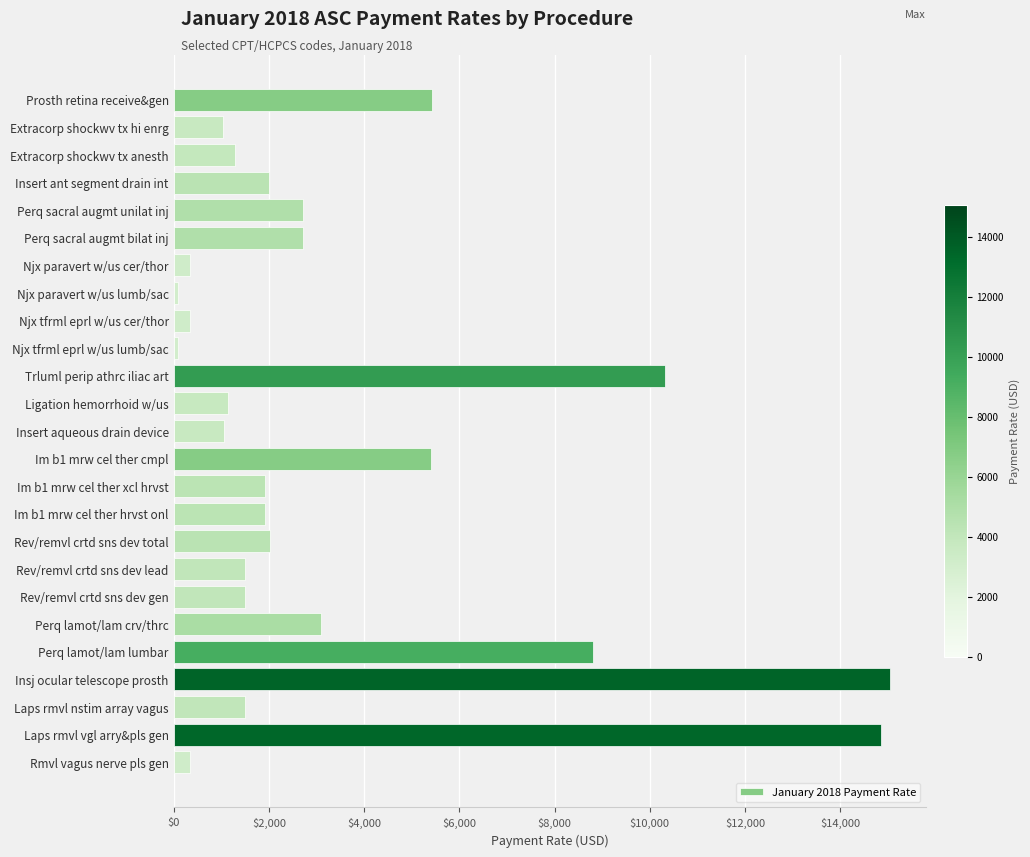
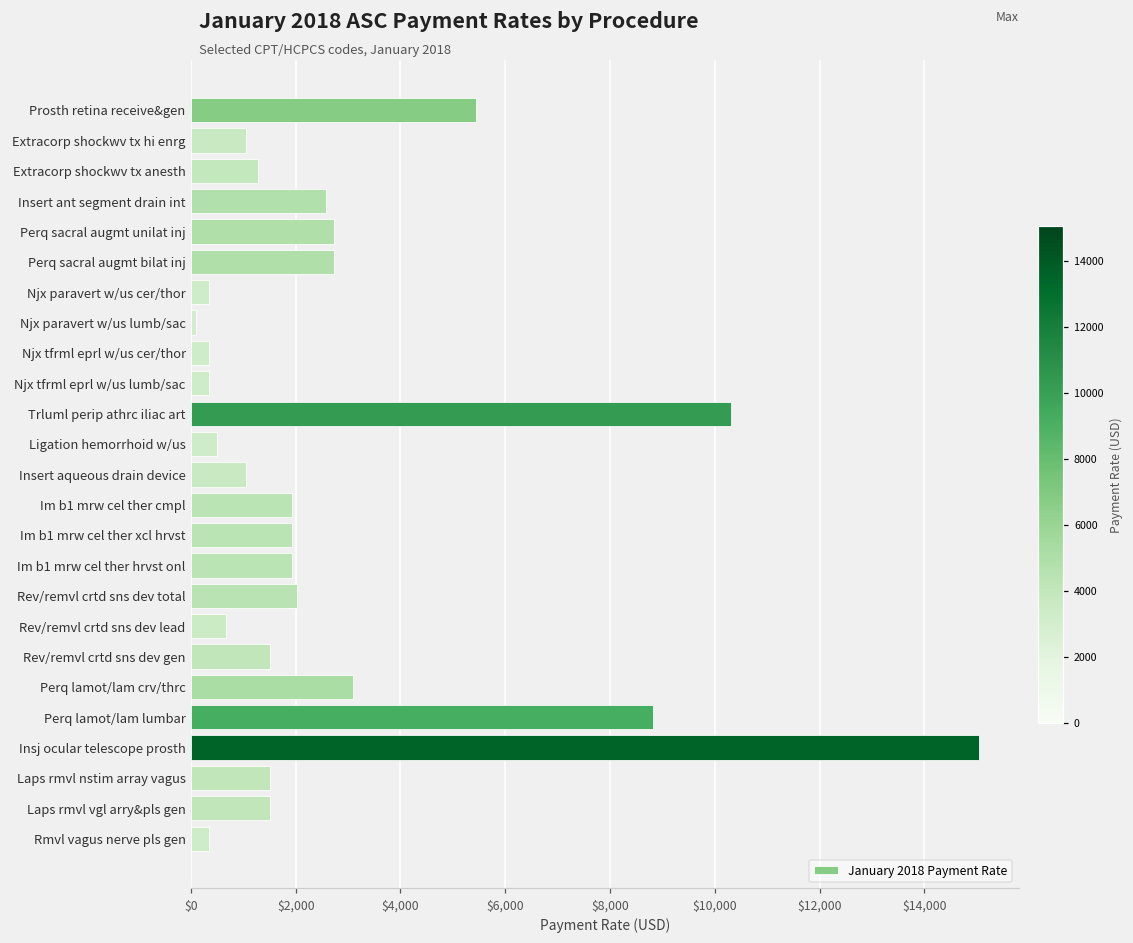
Insert ant segment drain int: $2,000 -> $2,600
Njx tfrml eprl w/us lumb/sac: $100 -> $400
Ligation hemorrhoid w/us: $1,100 -> $500
Im b1 mrw cel ther cmpl: $5,400 -> $1,900
Rev/remvl crtd sns dev lead: $1,500 -> $700
Laps rmvl vgl arry&pls gen: $14,800 -> $1,500
